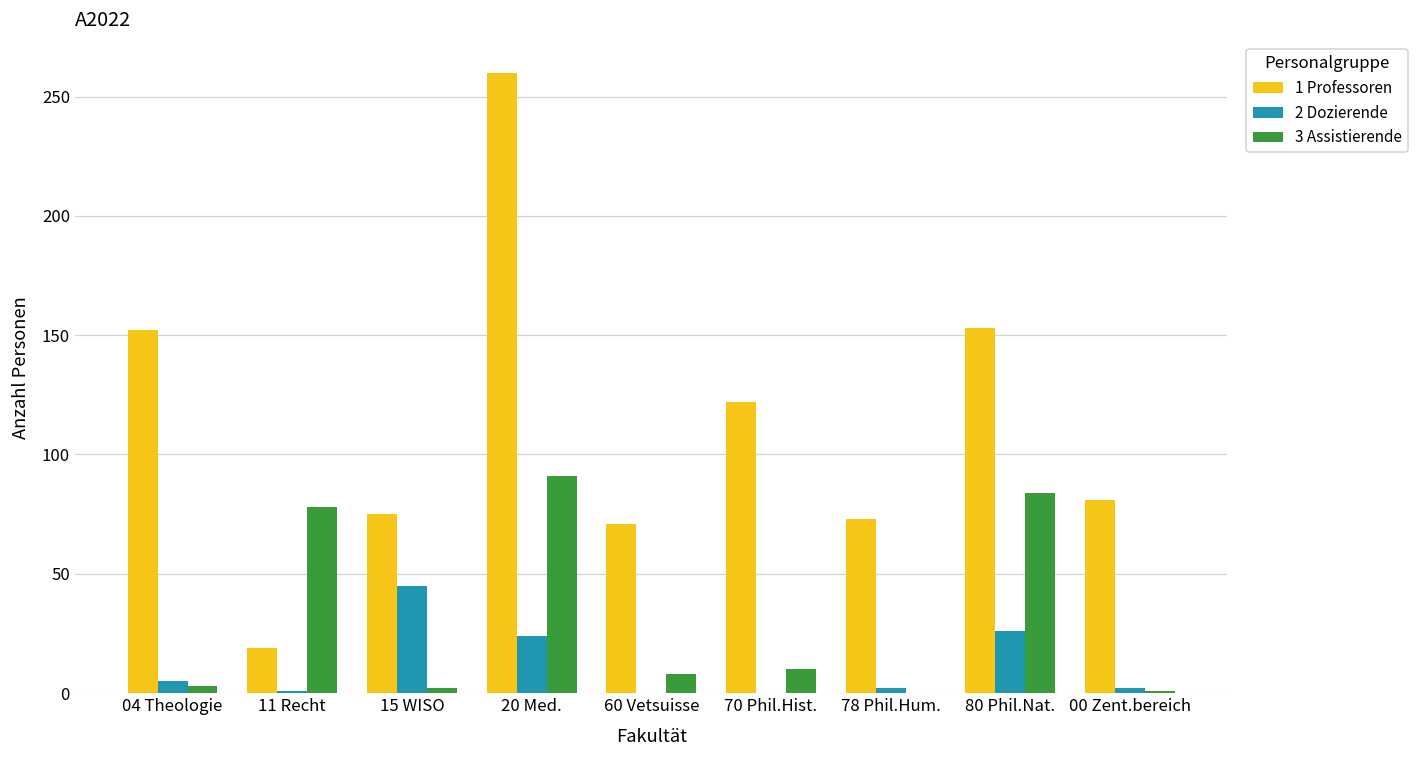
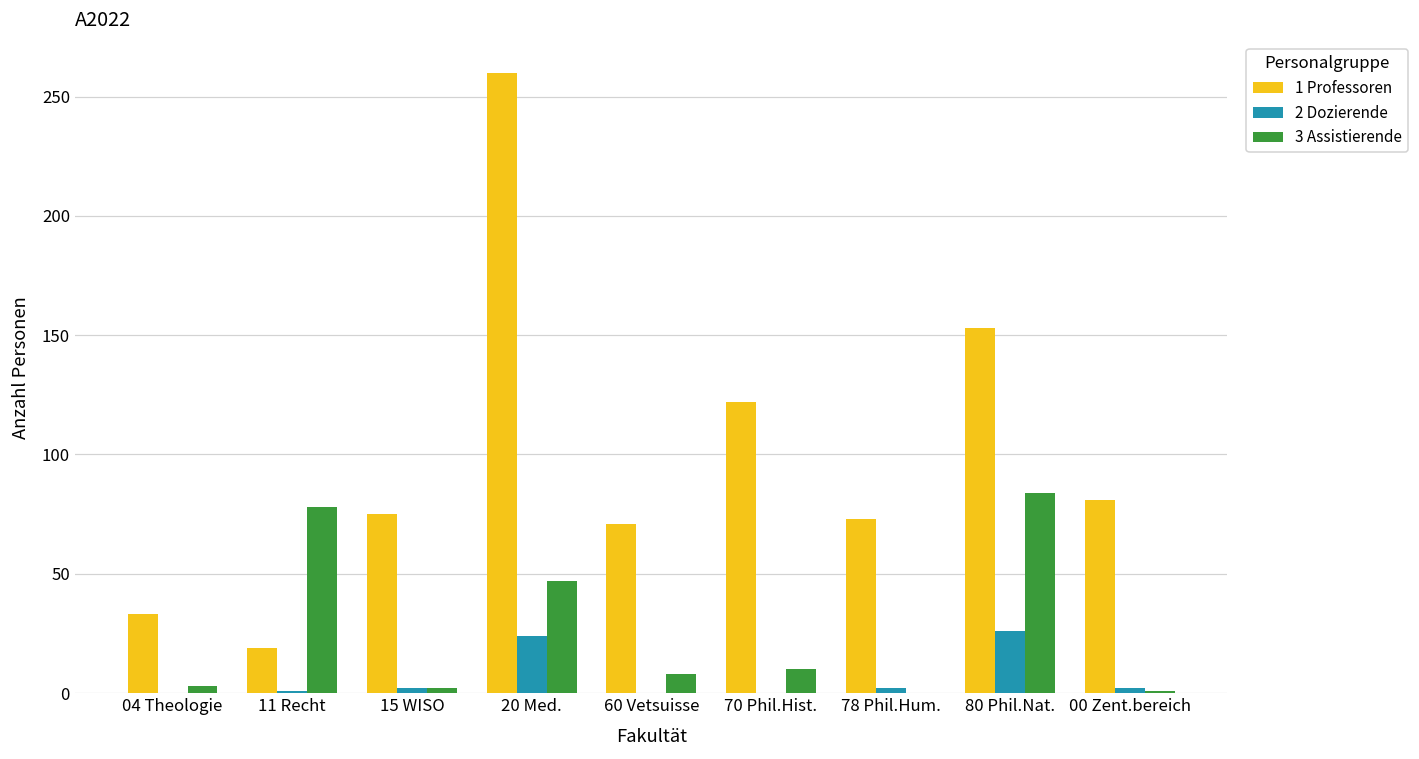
1 Professoren, 04 Theologie: 152 -> 33
2 Dozierende, 04 Theologie: 5 -> 0
2 Dozierende, 15 WISO: 45 -> 2
3 Assistierende, 20 Med.: 91 -> 47
